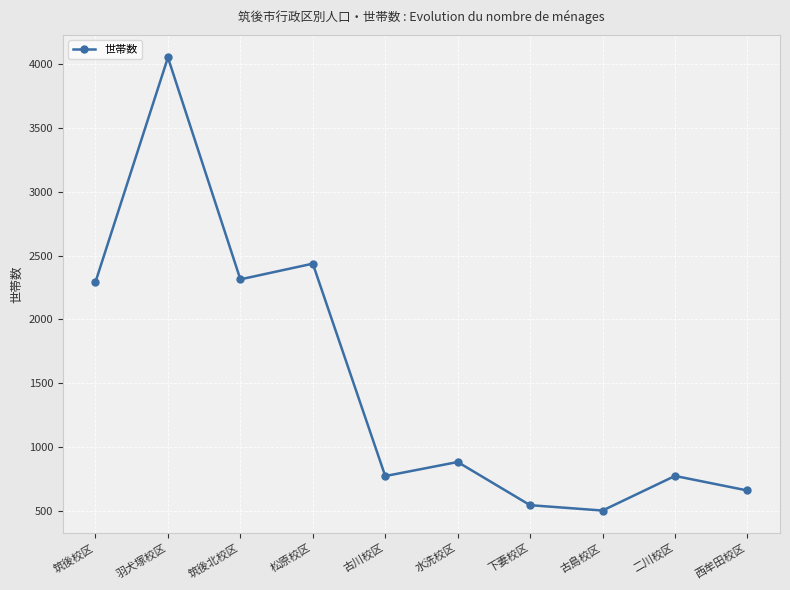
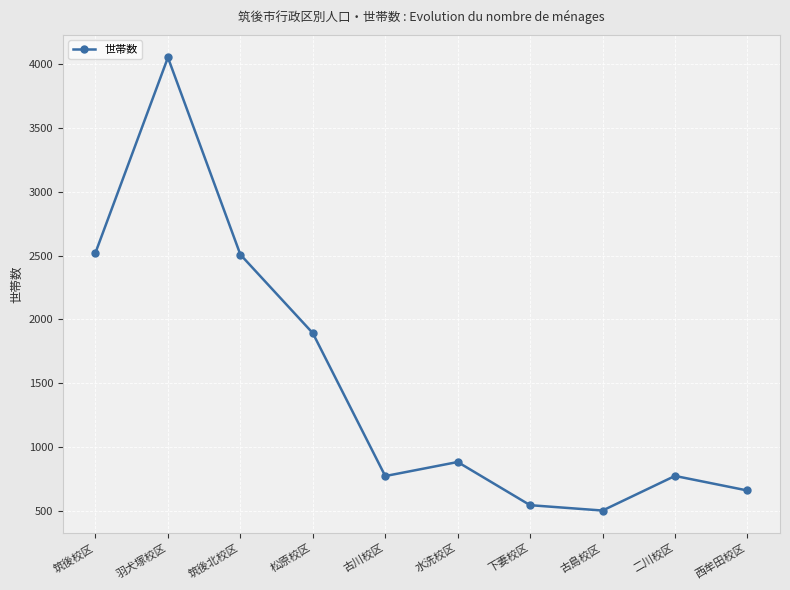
筑後校区: 2290 -> 2520
筑後北校区: 2310 -> 2510
松原校区: 2440 -> 1890
